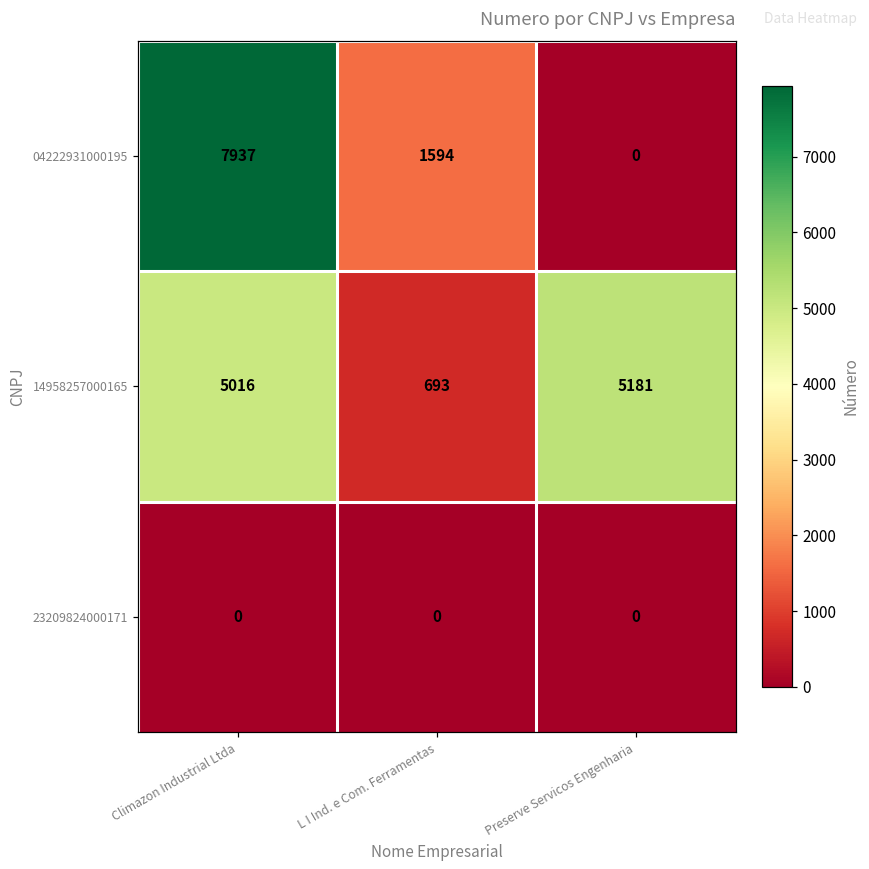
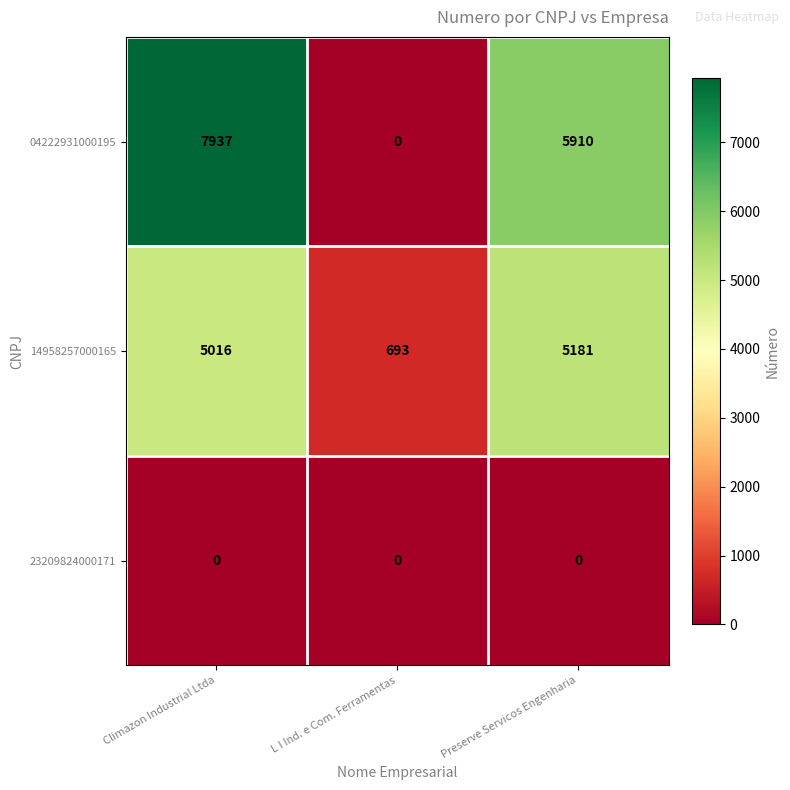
04222931000195, L I Ind. e Com. Ferramentas: 1594 -> 0
04222931000195, Preserve Servicos Engenharia: 0 -> 5910
